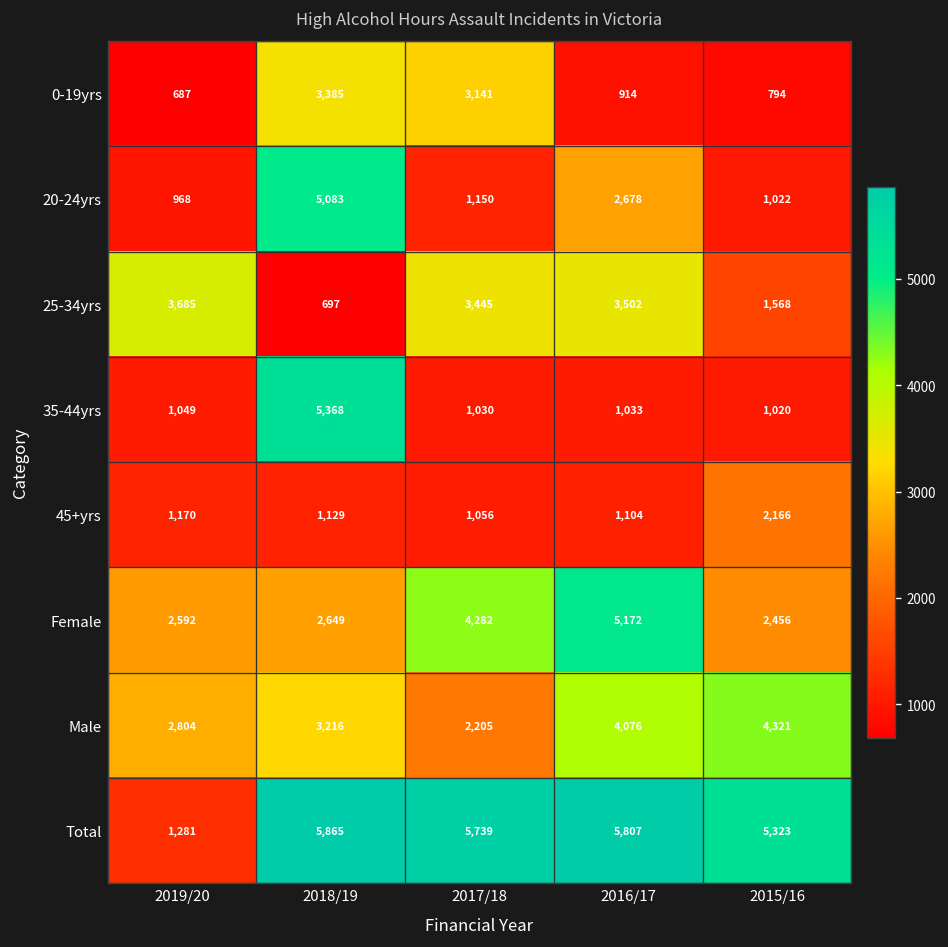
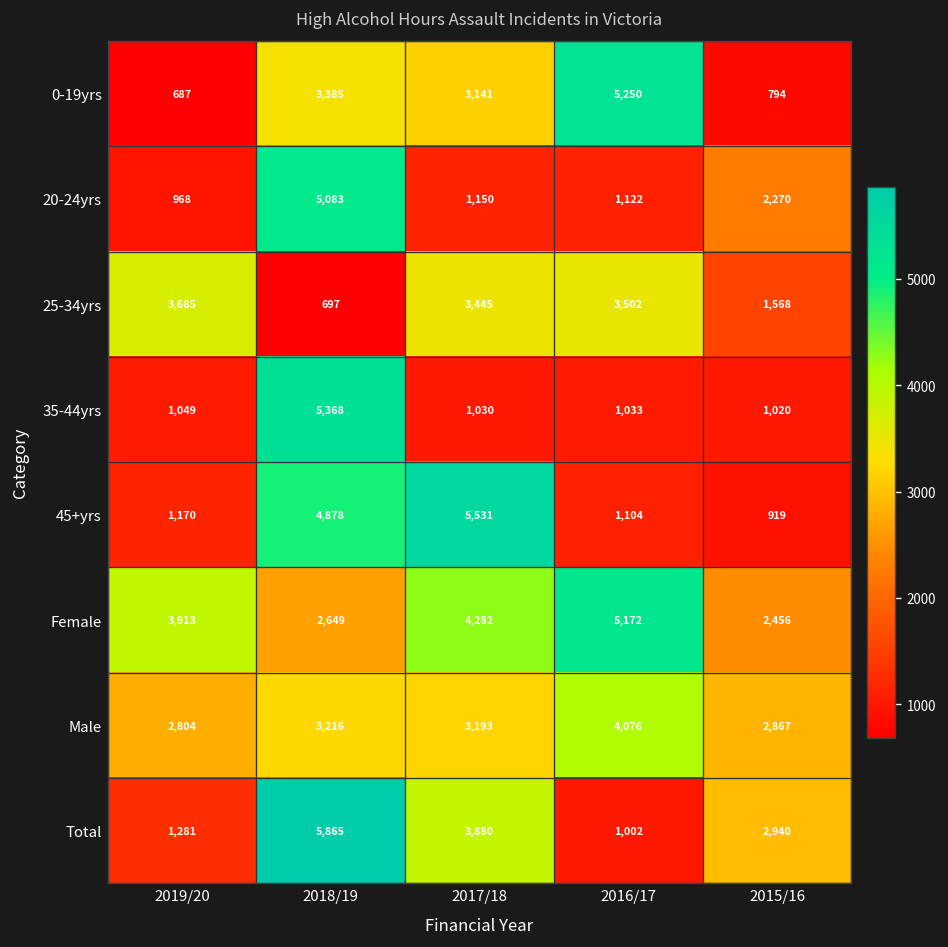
0-19yrs, 2016/17: 914 -> 5,250
20-24yrs, 2016/17: 2,678 -> 1,122
20-24yrs, 2015/16: 1,022 -> 2,270
45+yrs, 2018/19: 1,129 -> 4,878
45+yrs, 2017/18: 1,056 -> 5,531
45+yrs, 2015/16: 2,166 -> 919
Female, 2019/20: 2,592 -> 3,913
Male, 2017/18: 2,205 -> 3,193
Male, 2015/16: 4,321 -> 2,867
Total, 2017/18: 5,739 -> 3,880
Total, 2016/17: 5,807 -> 1,002
Total, 2015/16: 5,323 -> 2,940
